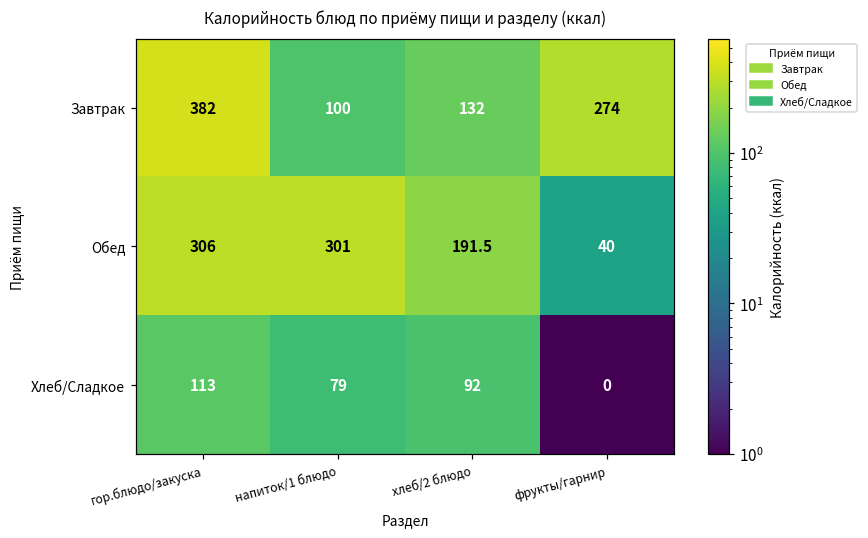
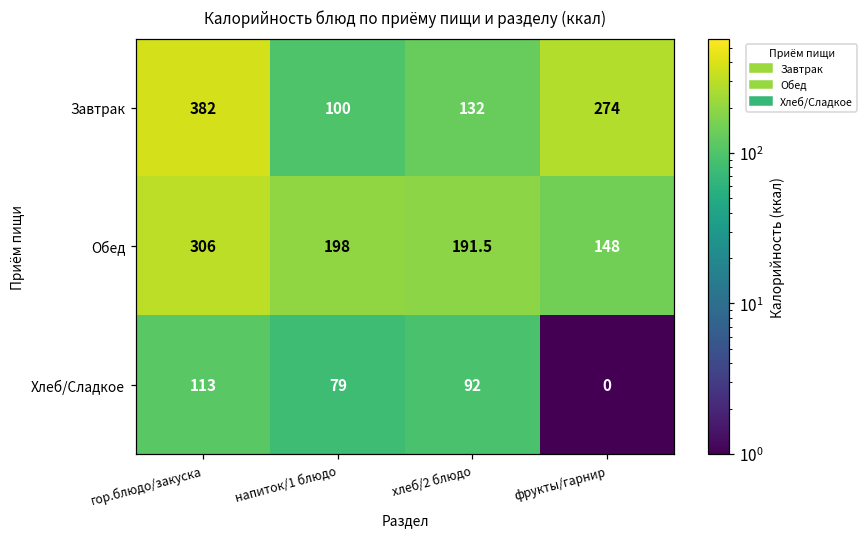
Обед, напиток/1 блюдо: 301 -> 198
Обед, фрукты/гарнир: 40 -> 148
